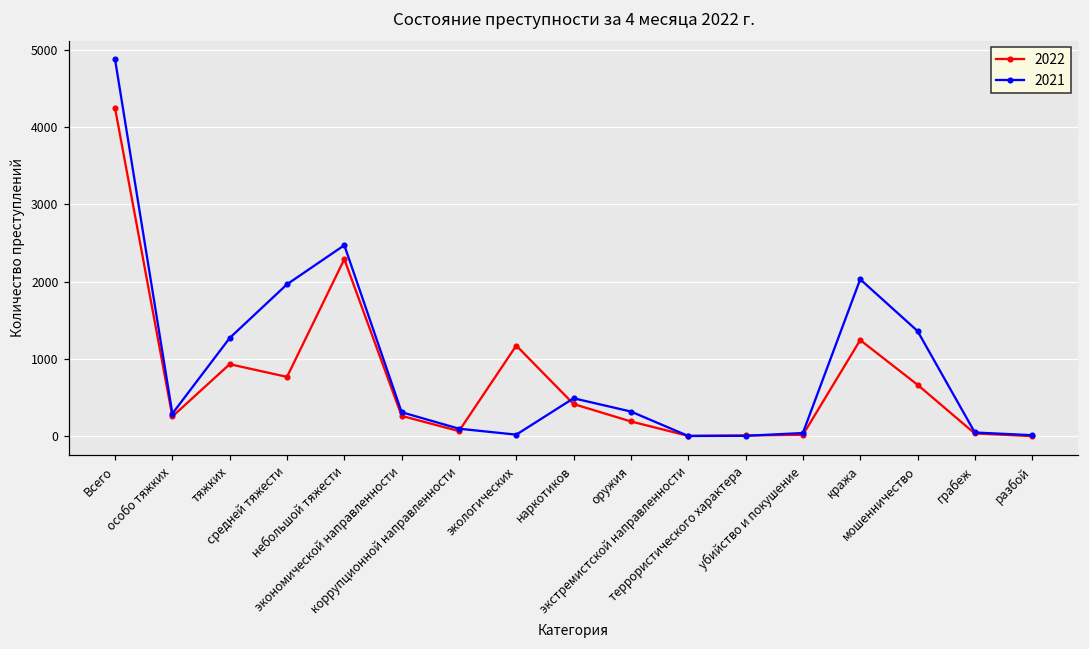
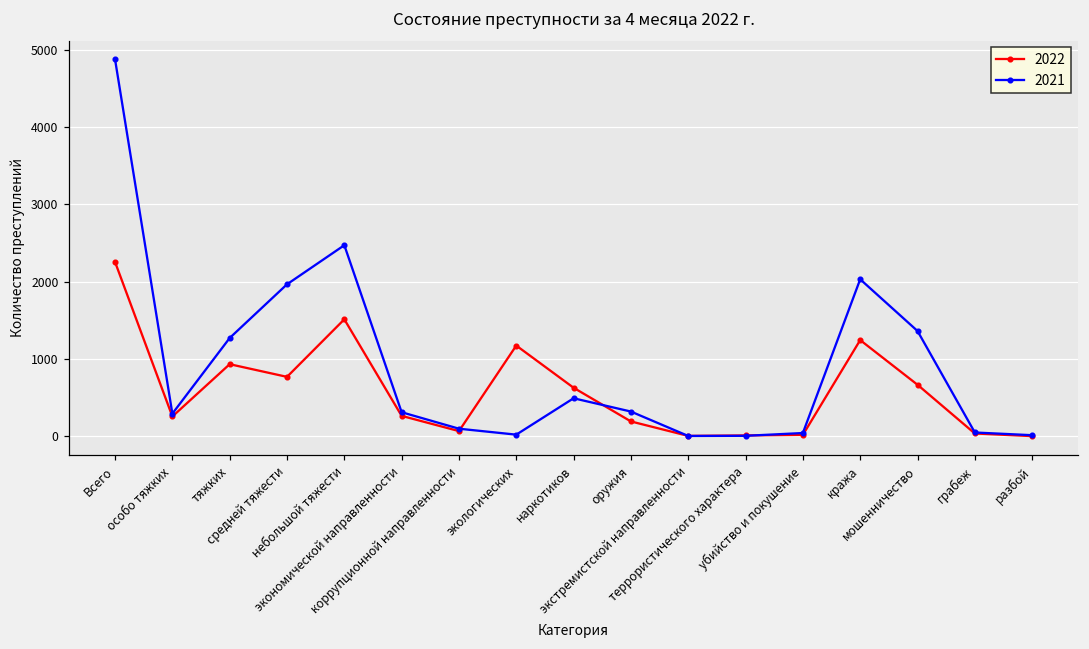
2022, Всего: 4200 -> 2300
2022, небольшой тяжести: 2300 -> 1500
2022, наркотиков: 400 -> 600
